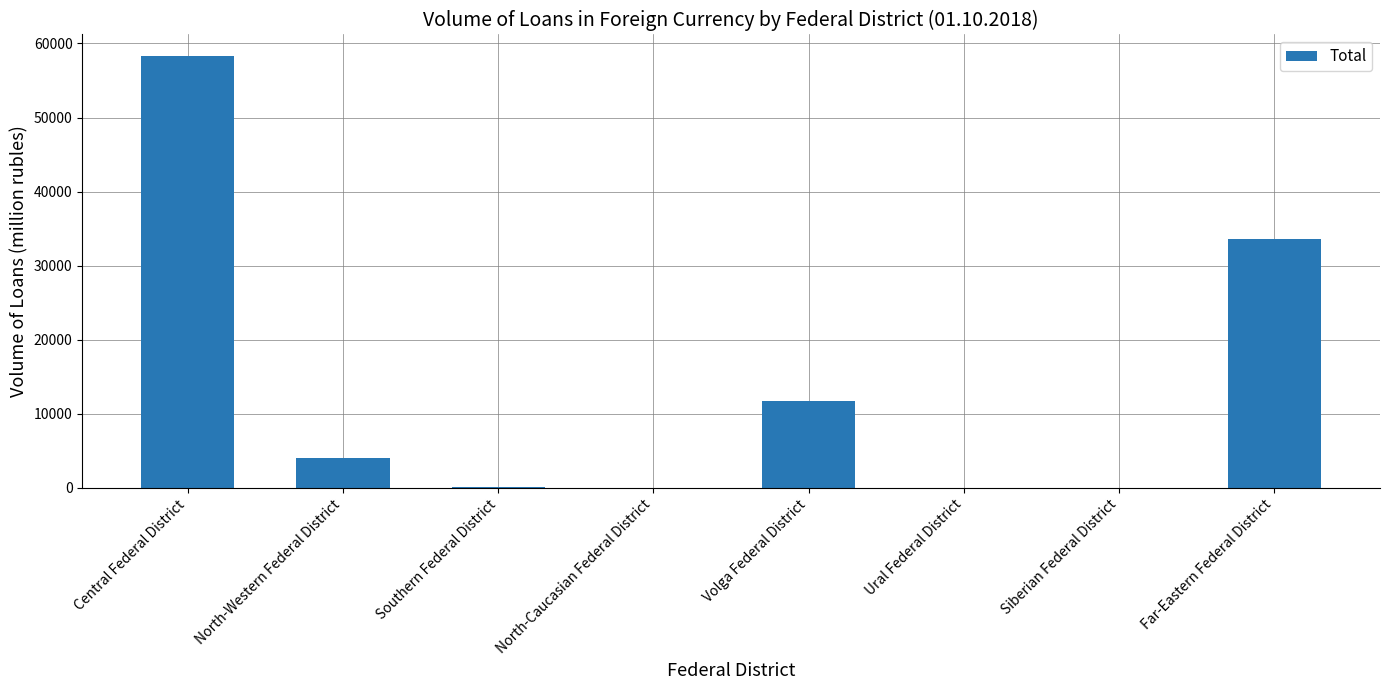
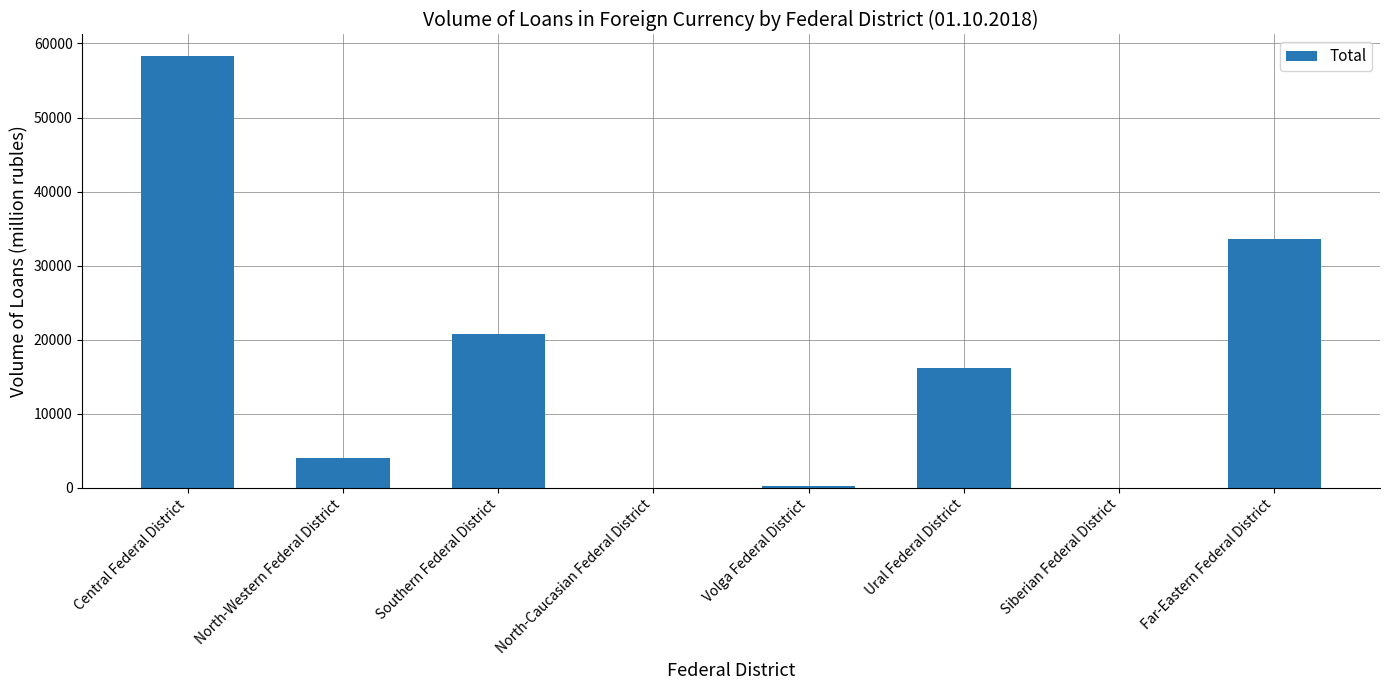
Southern Federal District: 0 -> 21000
Volga Federal District: 12000 -> 0
Ural Federal District: 0 -> 16000
